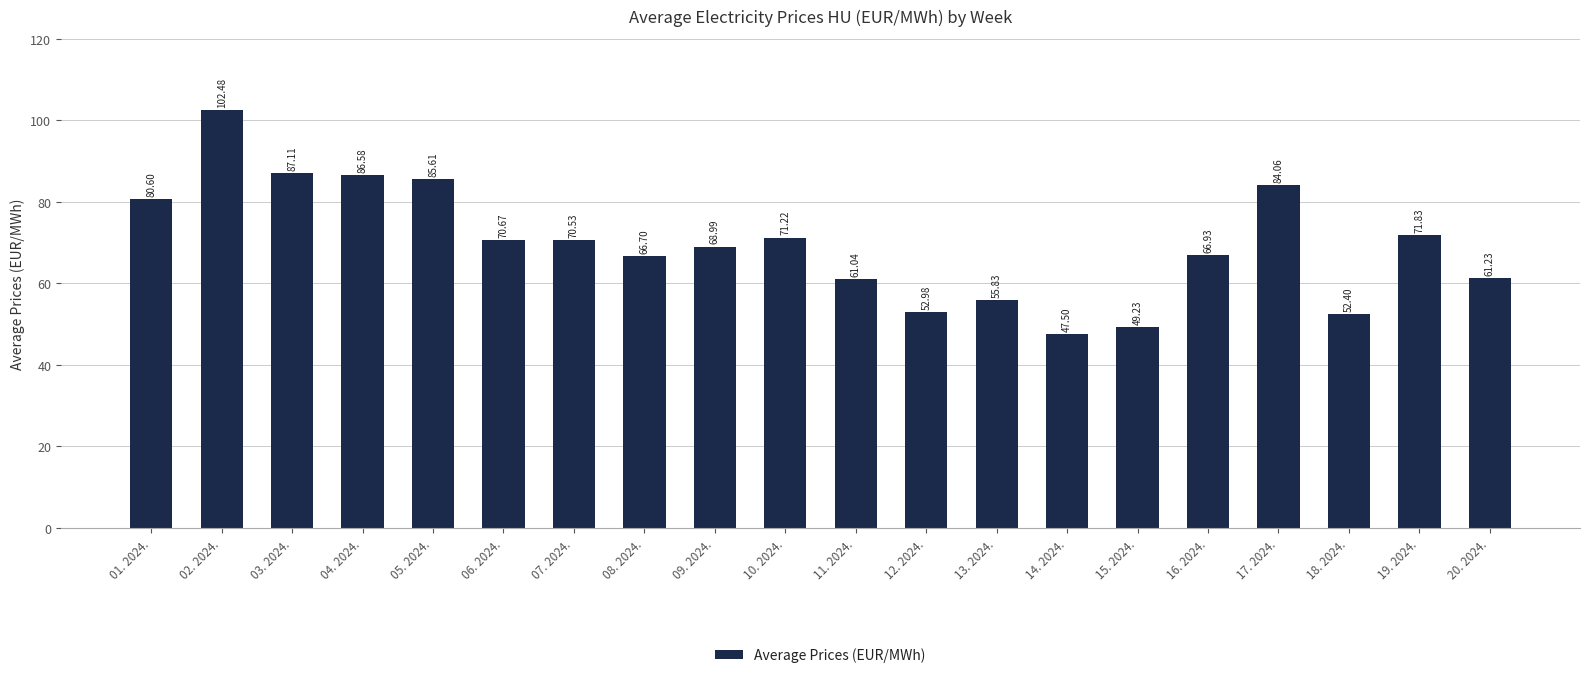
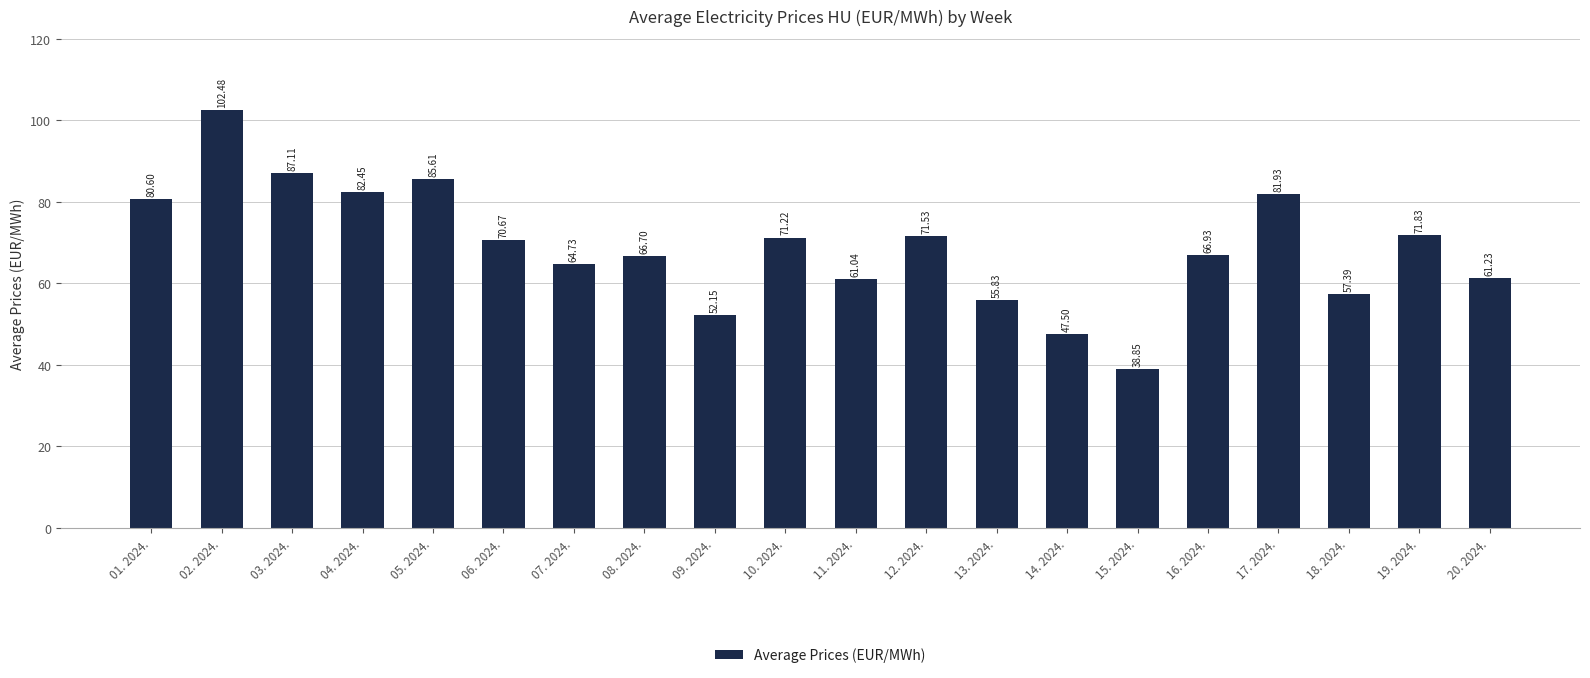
04. 2024.: 86.58 -> 82.45
07. 2024.: 70.53 -> 64.73
09. 2024.: 68.99 -> 52.15
12. 2024.: 52.98 -> 71.53
15. 2024.: 49.23 -> 38.85
17. 2024.: 84.06 -> 81.93
18. 2024.: 52.40 -> 57.39
